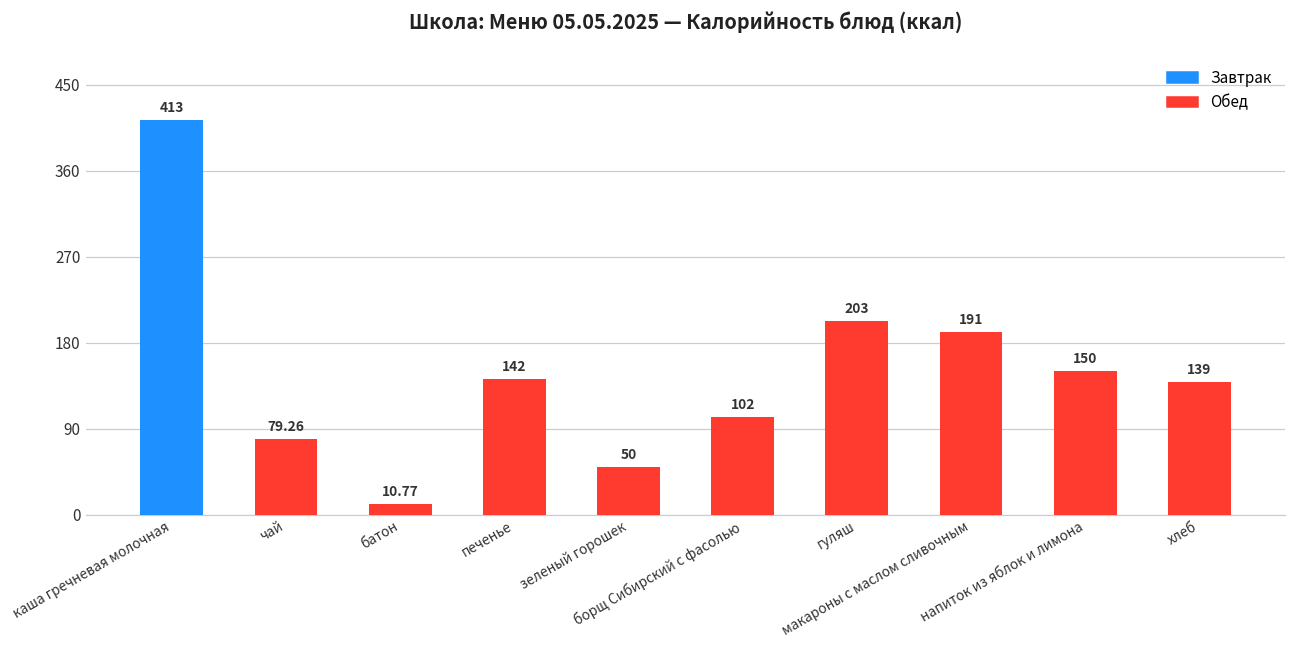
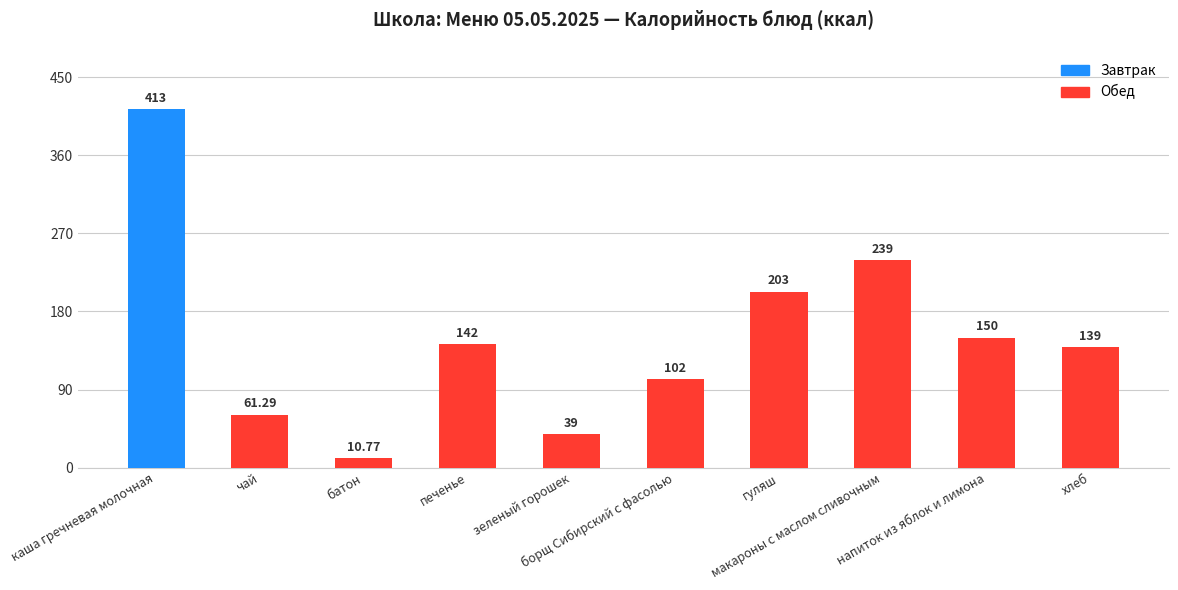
чай: 79.26 -> 61.29
зеленый горошек: 50 -> 39
макароны с маслом сливочным: 191 -> 239
